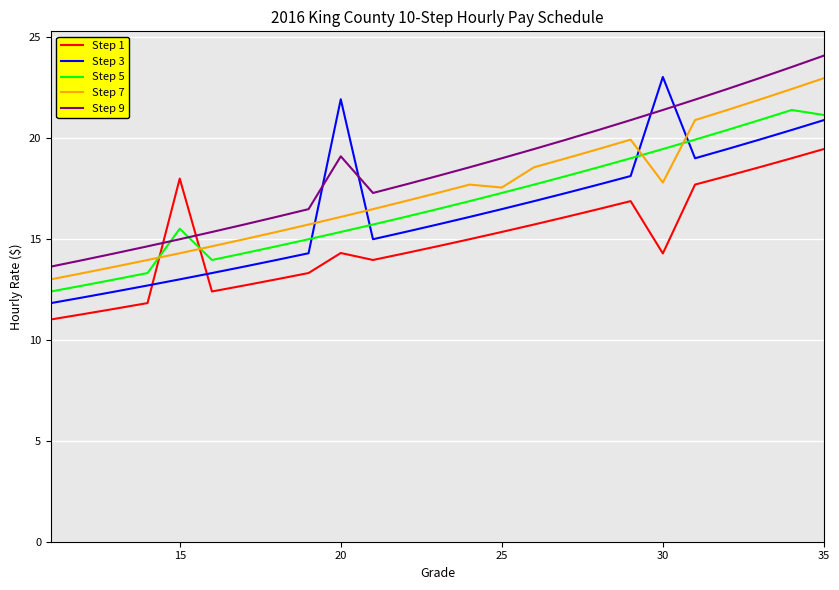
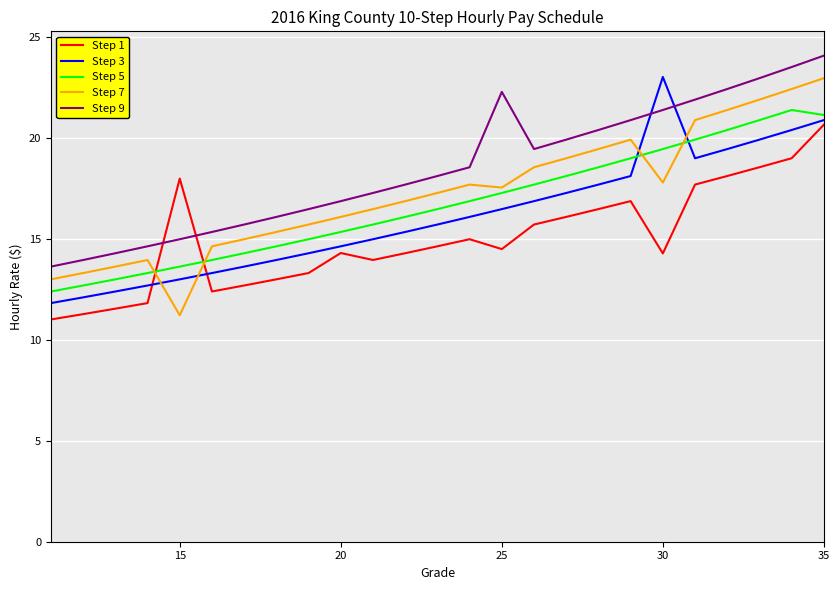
Step 5, 15: 15.5 -> 13.6
Step 7, 15: 14.3 -> 11.2
Step 3, 20: 21.9 -> 14.6
Step 9, 20: 19.1 -> 16.9
Step 1, 25: 15.4 -> 14.5
Step 9, 25: 19.0 -> 22.3
Step 1, 35: 19.5 -> 20.7
